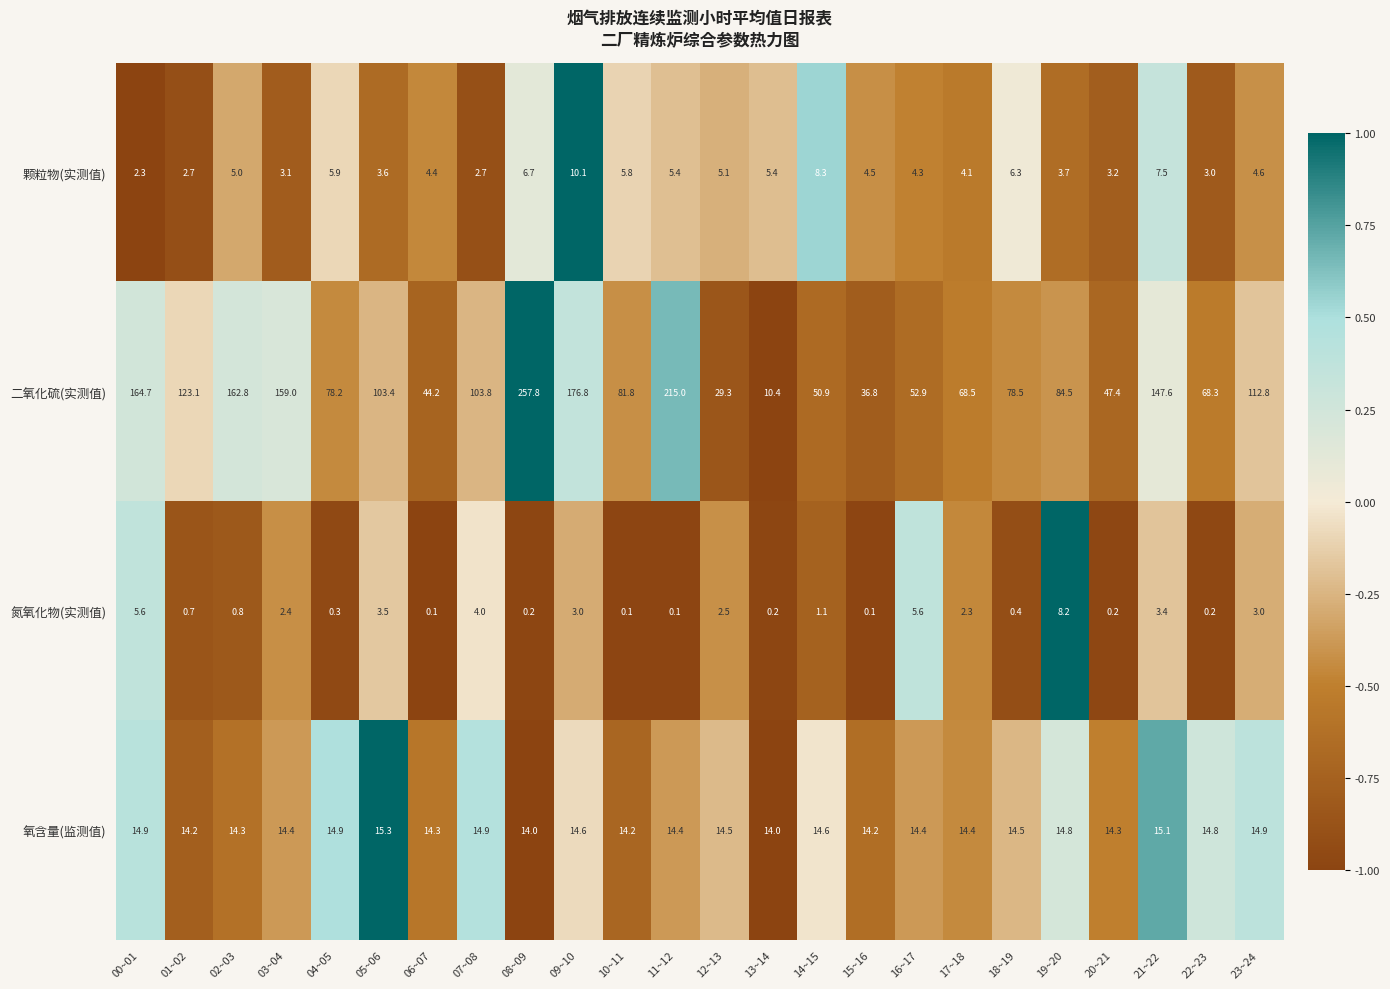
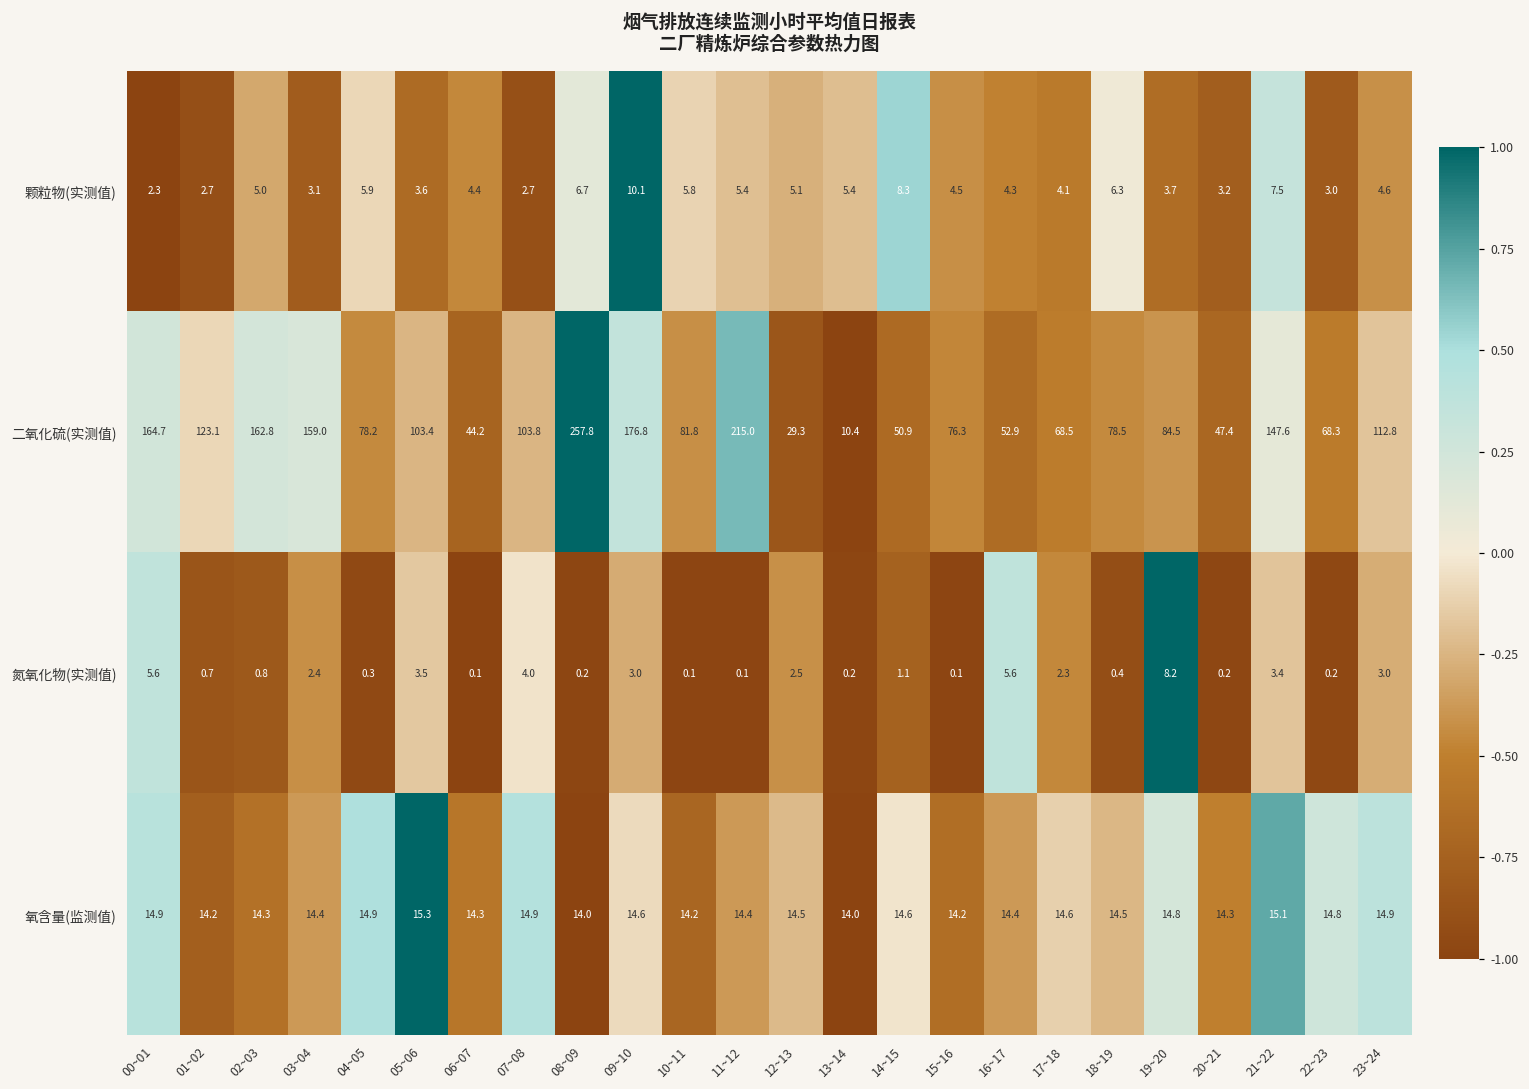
二氧化硫(实测值), 15~16: 36.8 -> 76.3
氧含量(监测值), 17~18: 14.4 -> 14.6
